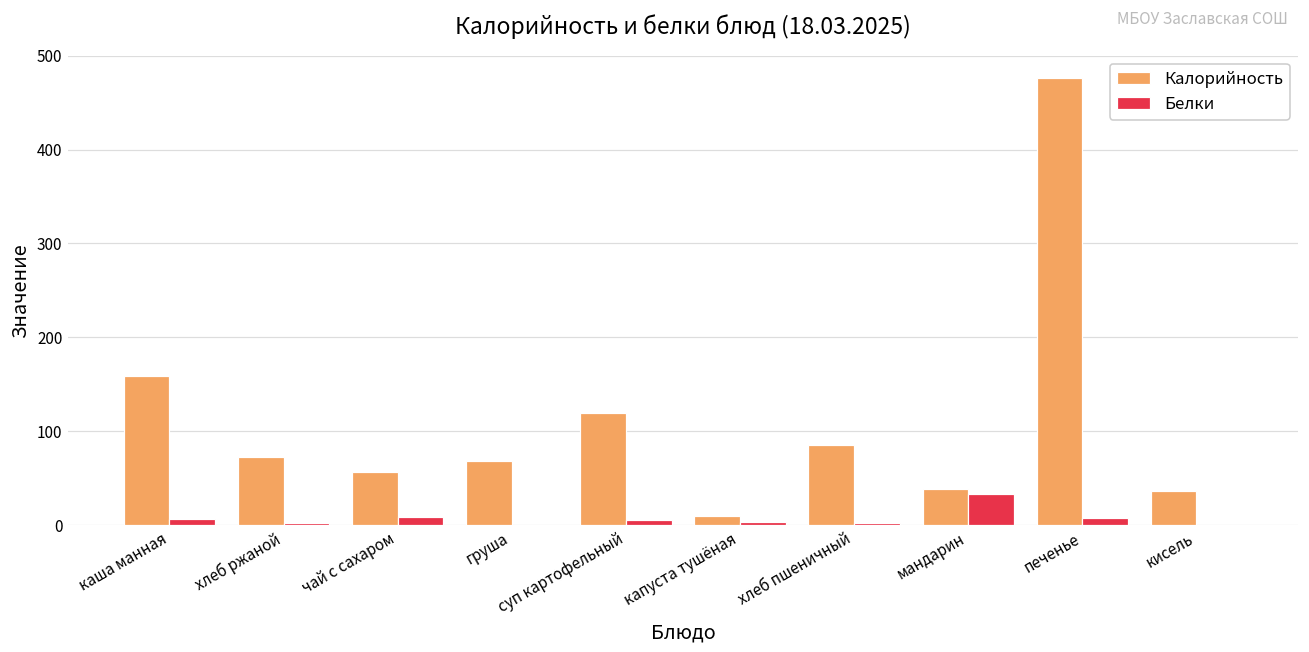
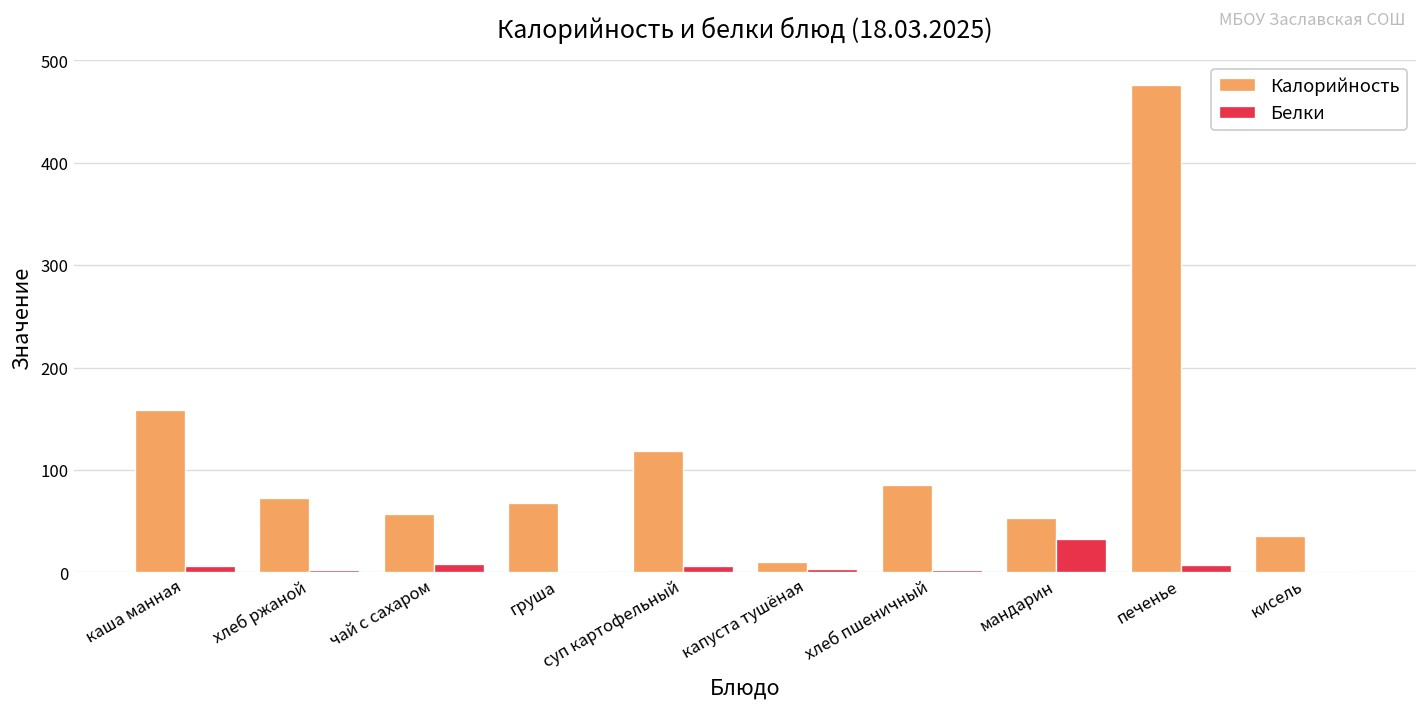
Калорийность, мандарин: 40 -> 50
